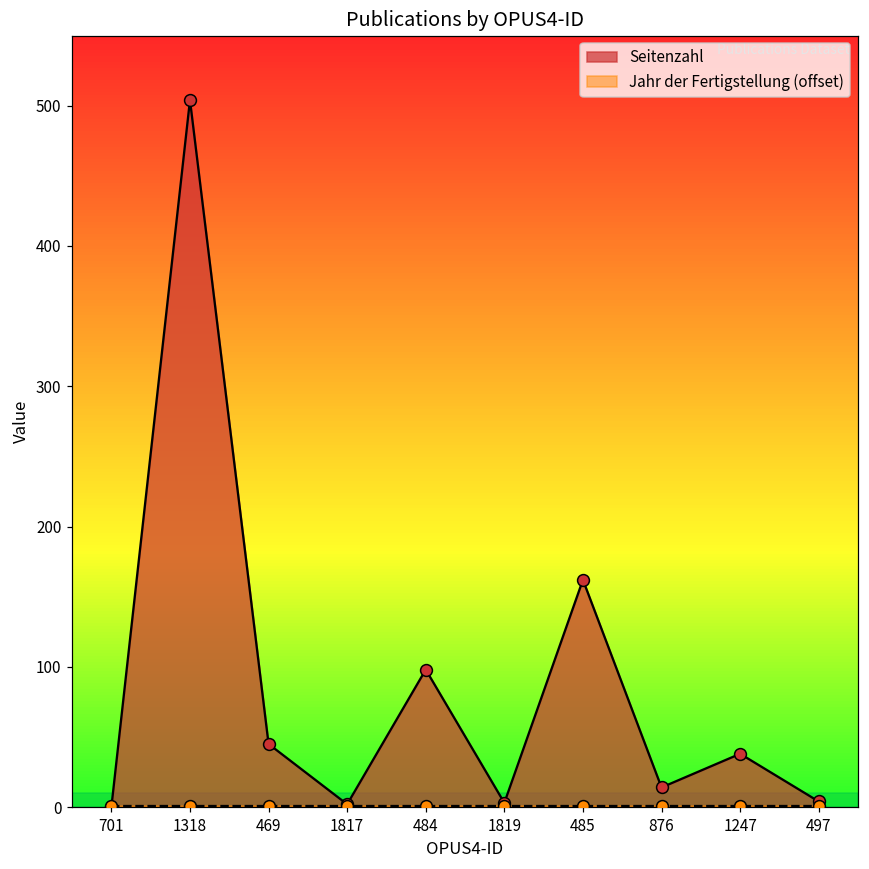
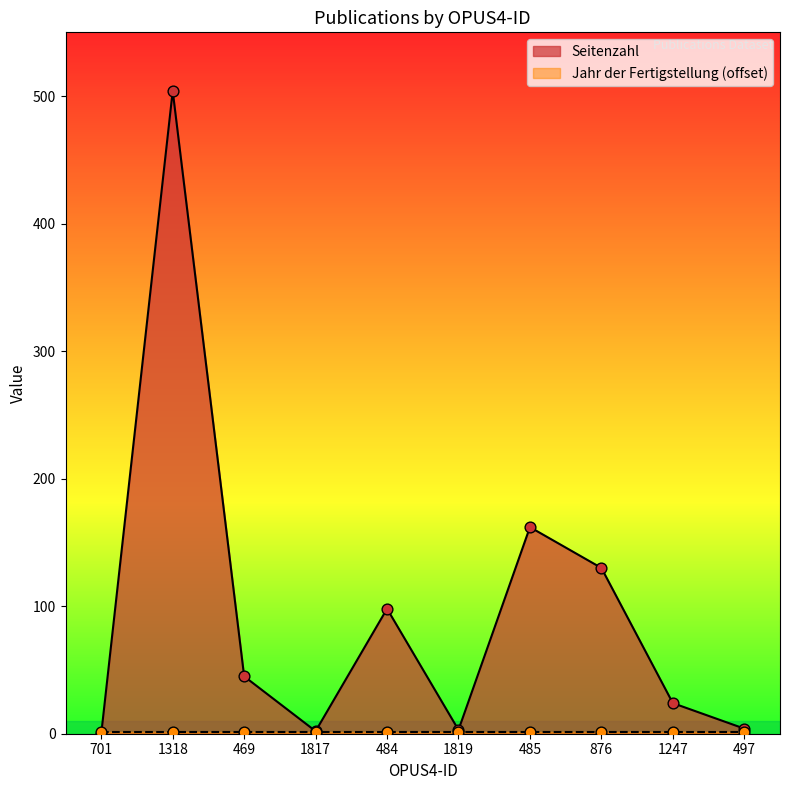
Seitenzahl, 876: 14 -> 130
Seitenzahl, 1247: 38 -> 24
